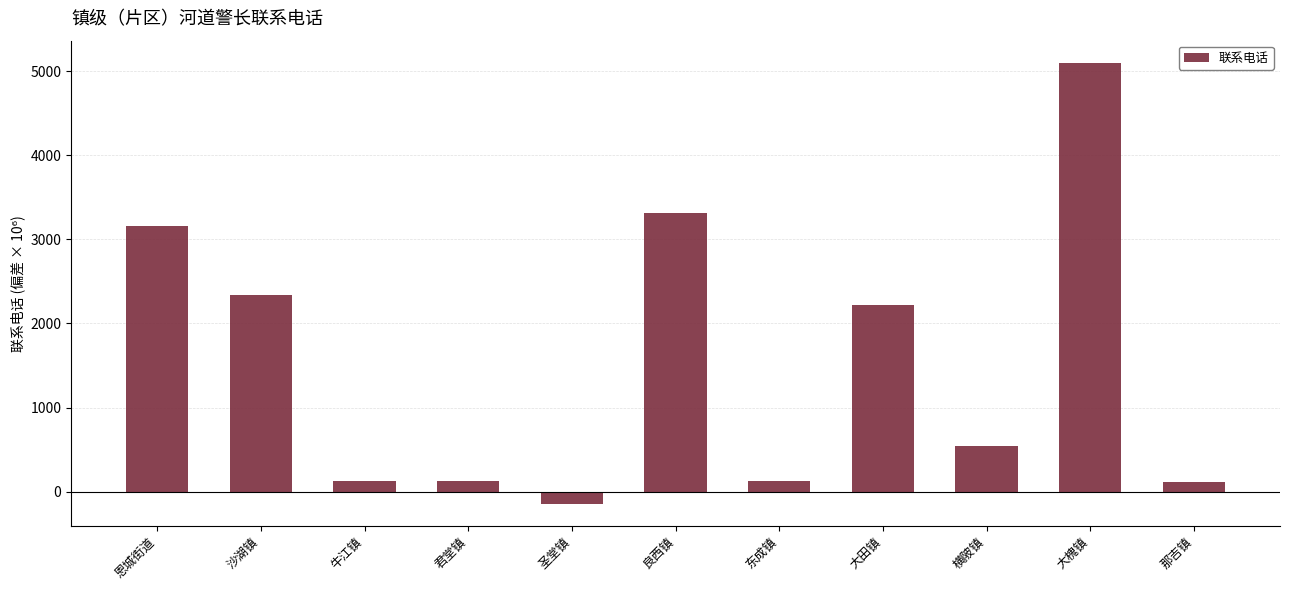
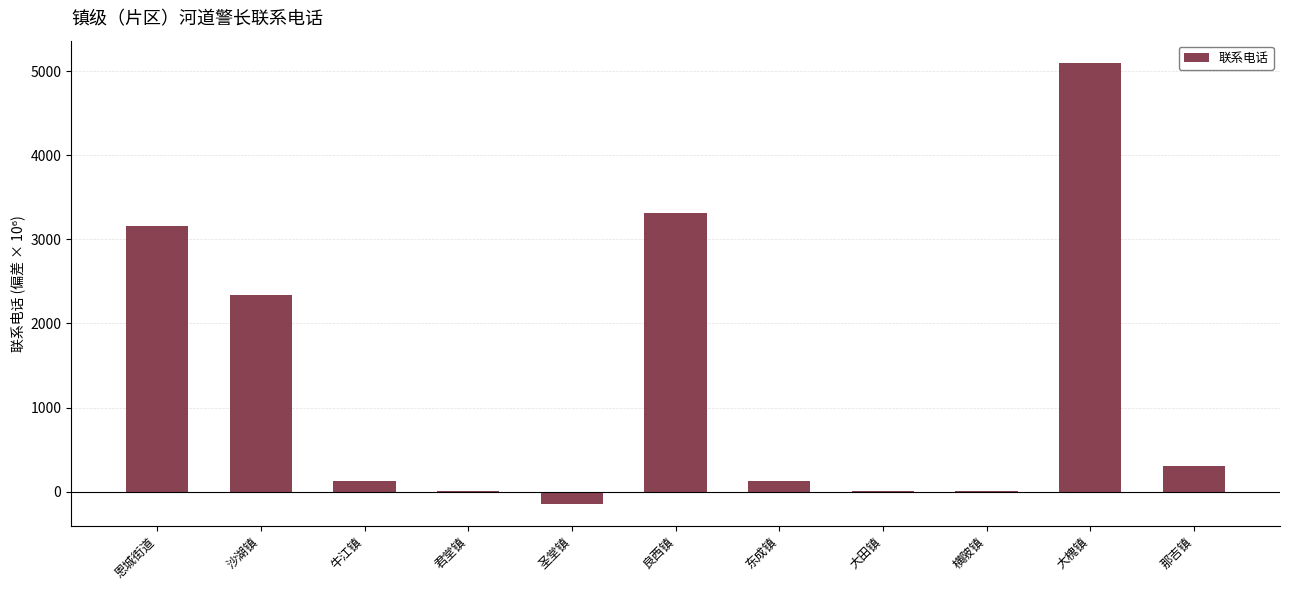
君堂镇: 100 -> 0
大田镇: 2200 -> 0
横陂镇: 500 -> 0
那吉镇: 100 -> 300
